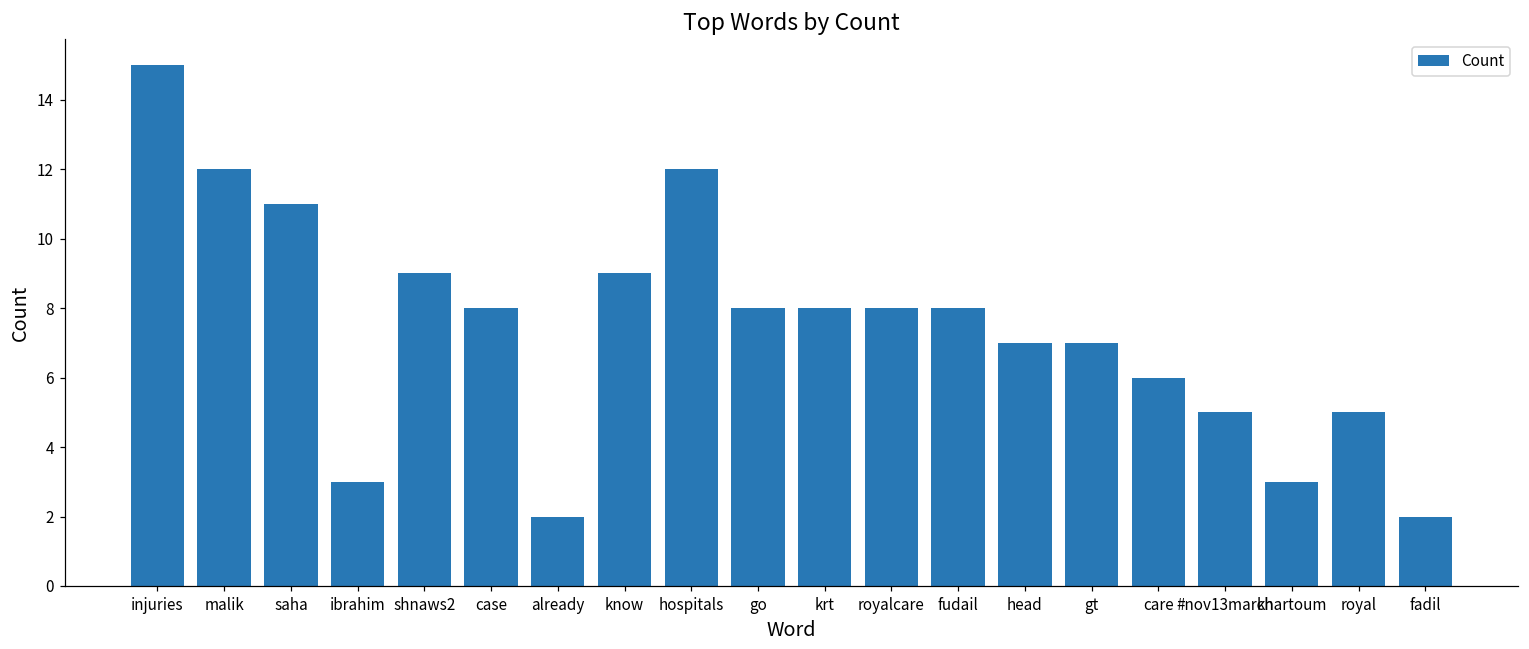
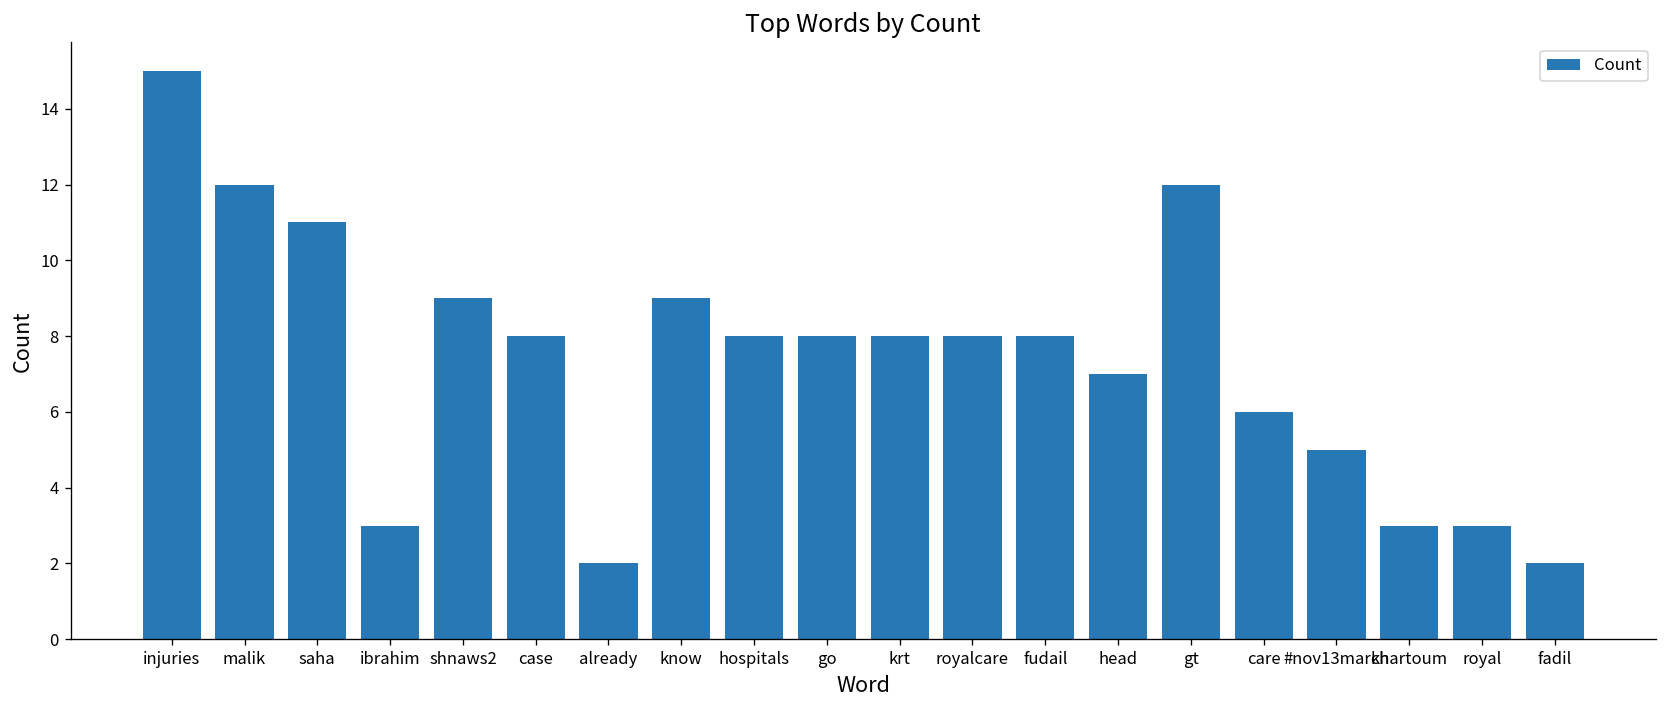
hospitals: 12 -> 8
gt: 7 -> 12
royal: 5 -> 3
